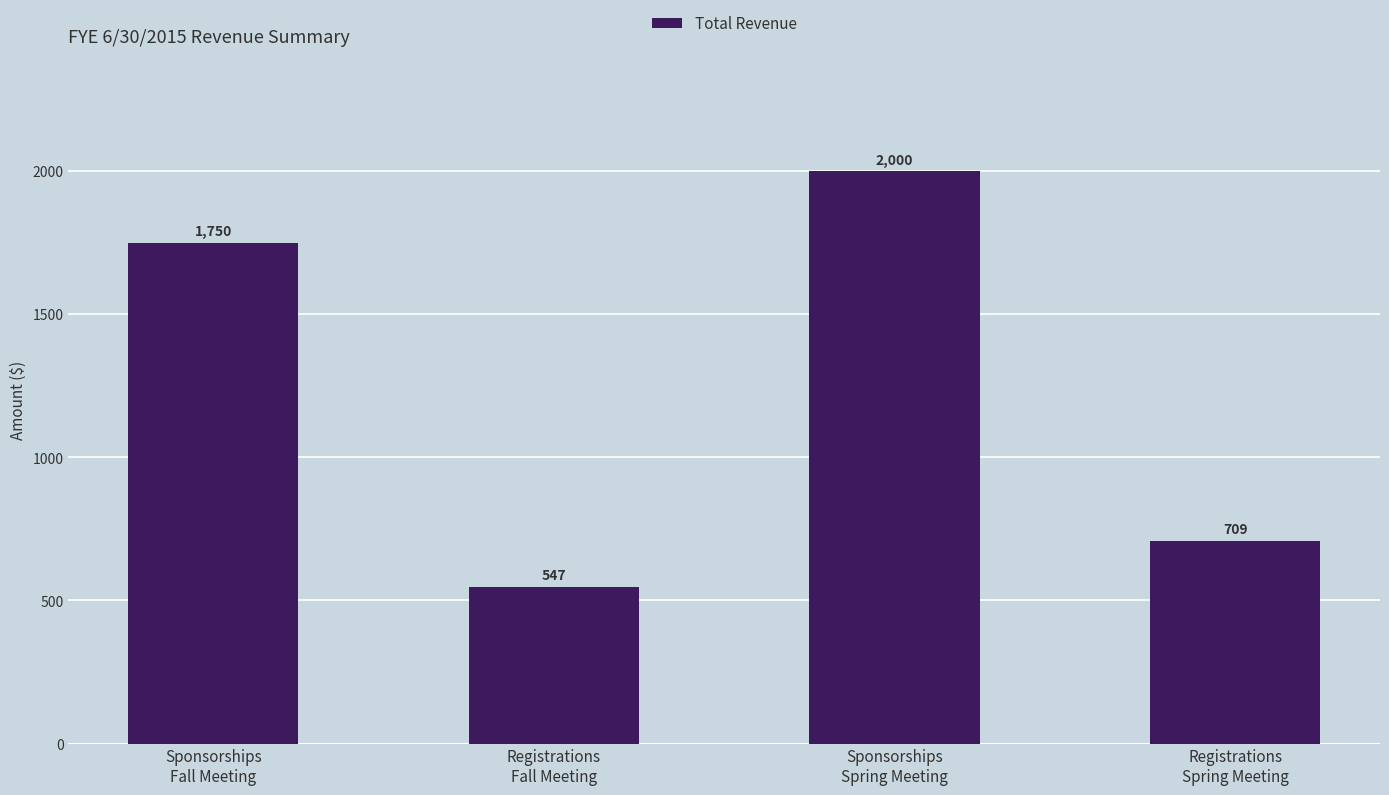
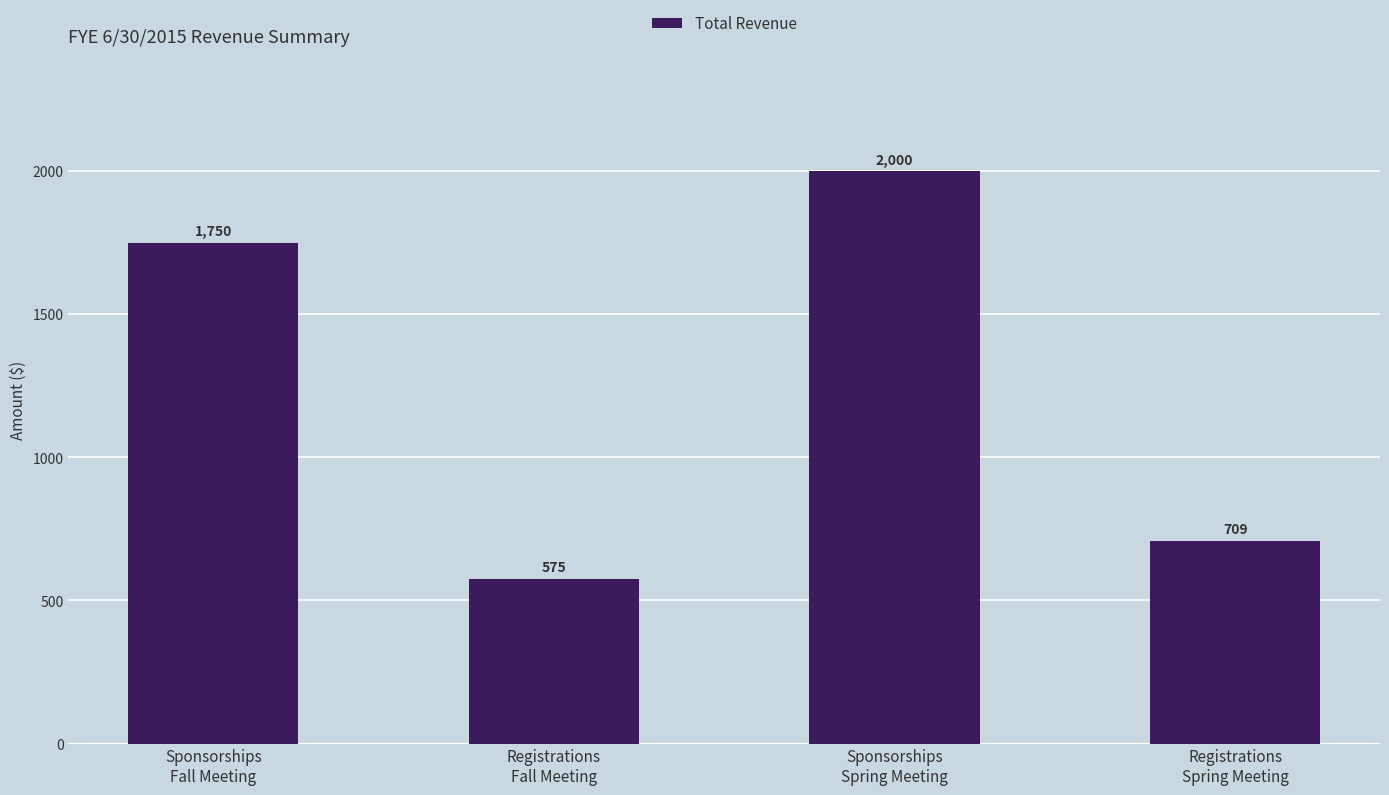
Registrations Fall Meeting: 547 -> 575
